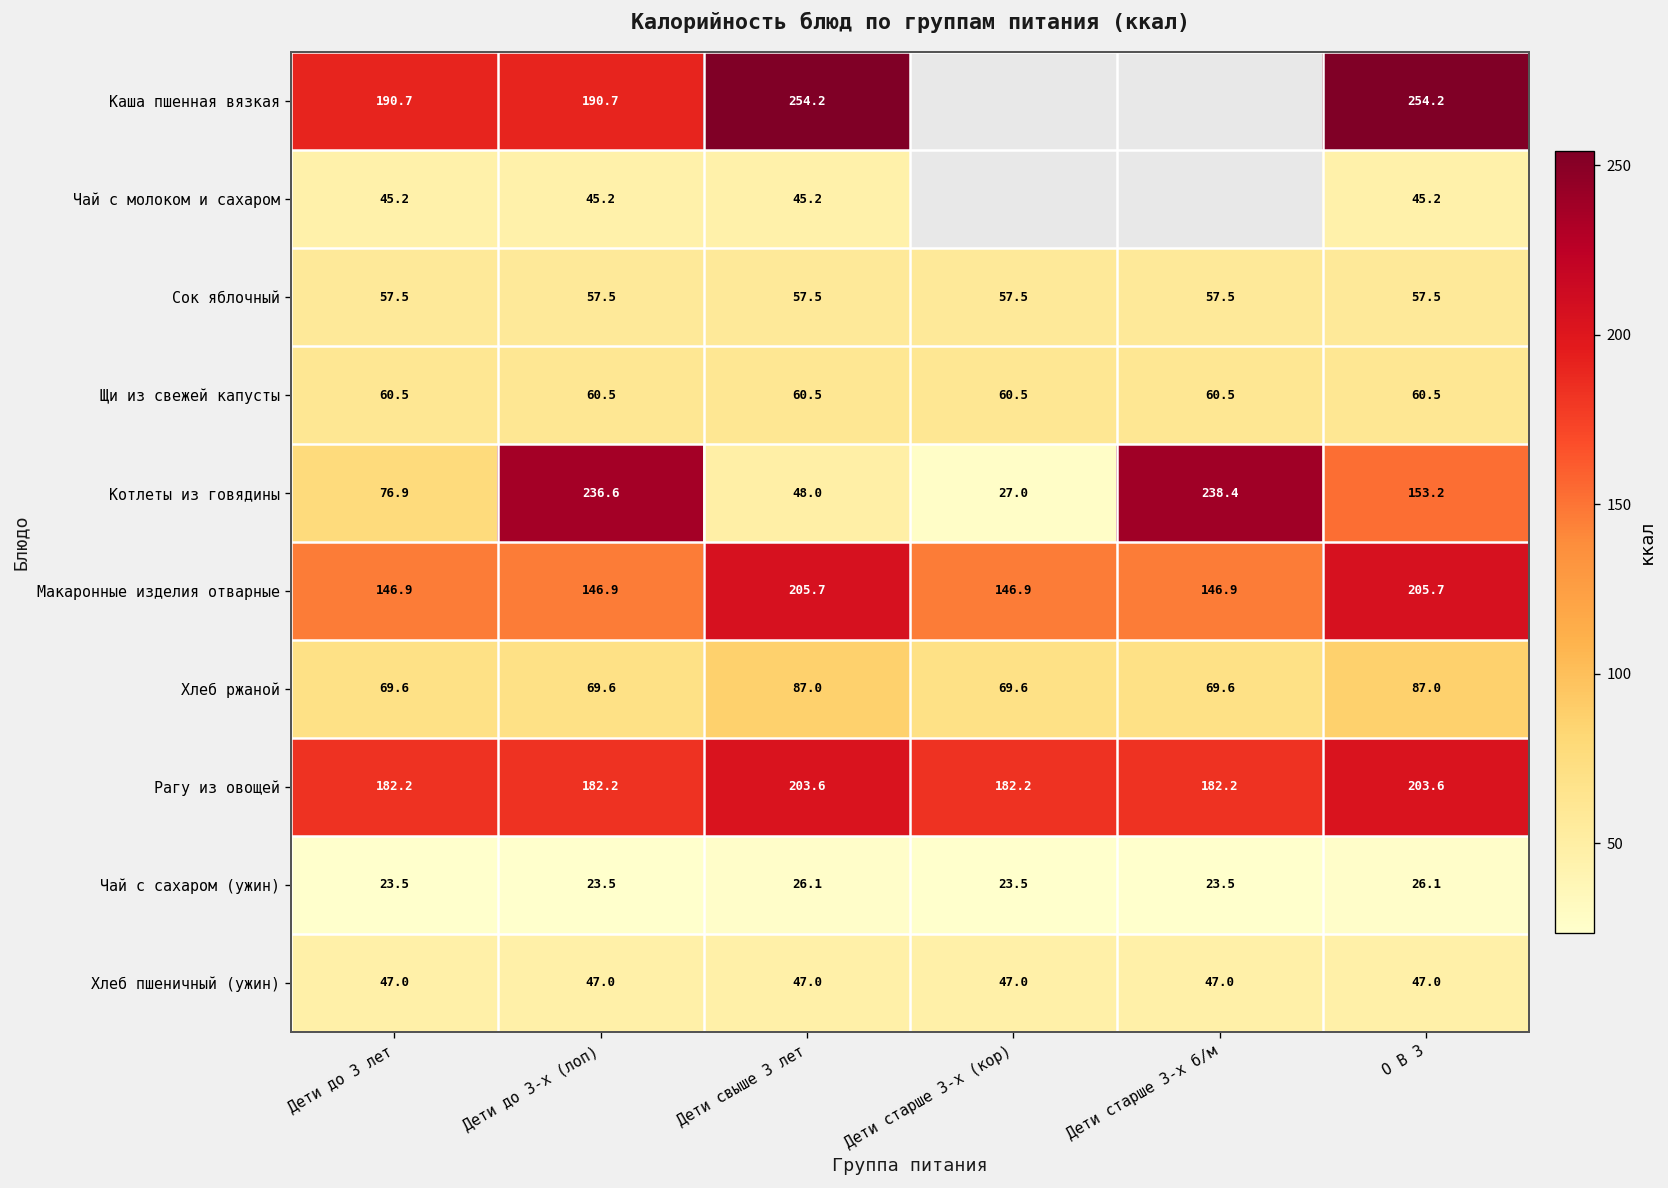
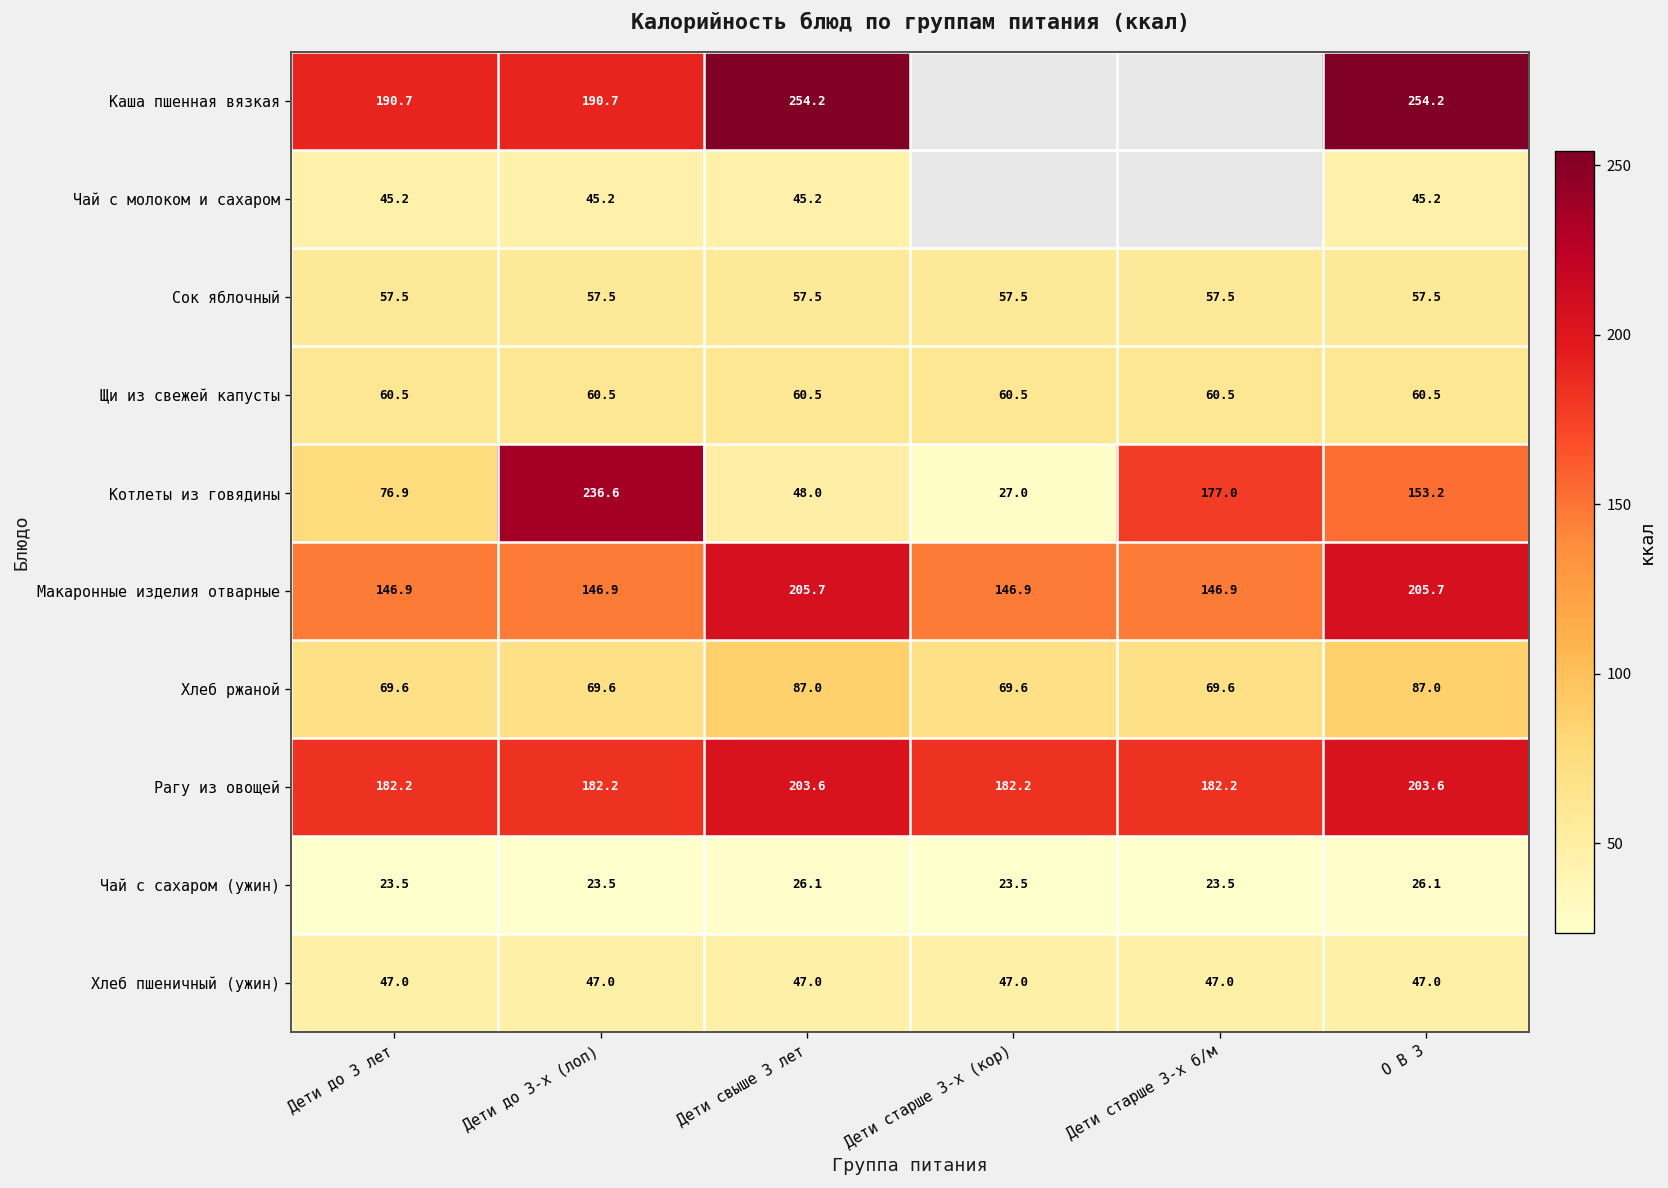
Котлеты из говядины, Дети старше 3-х б/м: 238.4 -> 177.0
